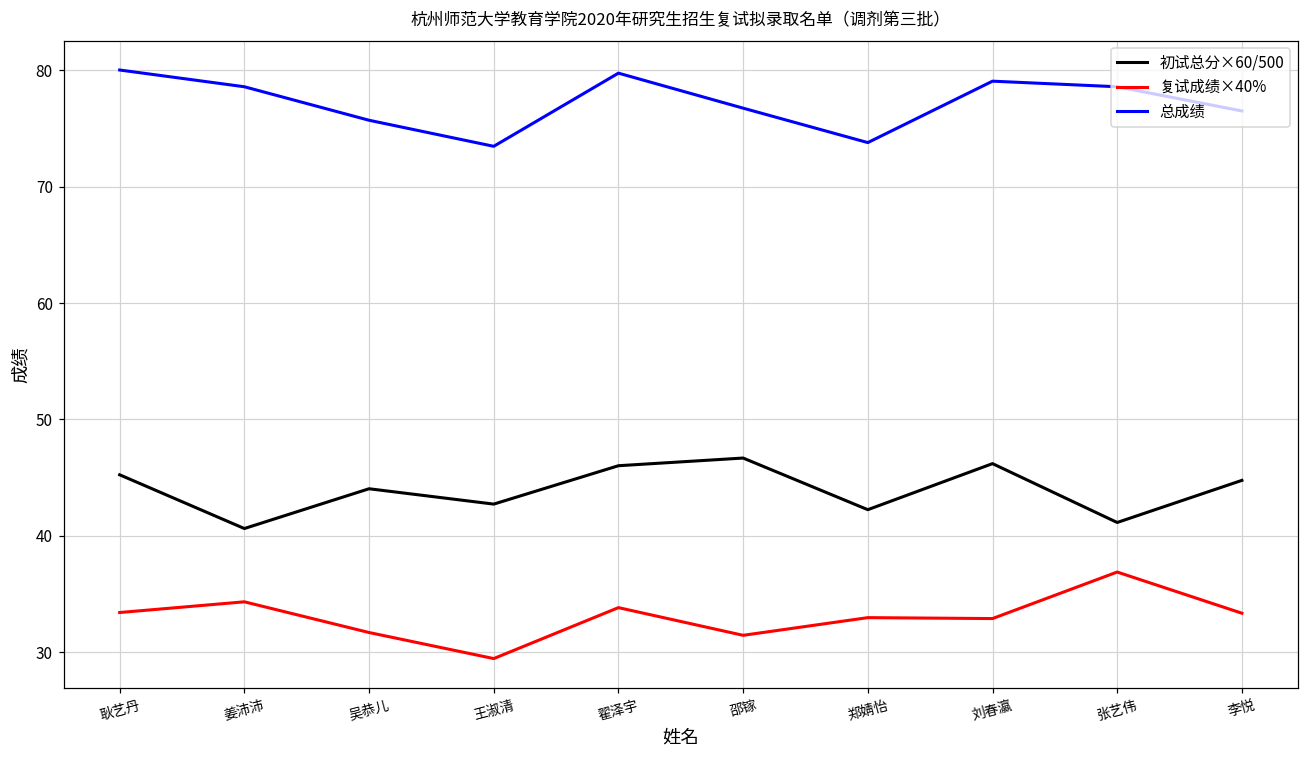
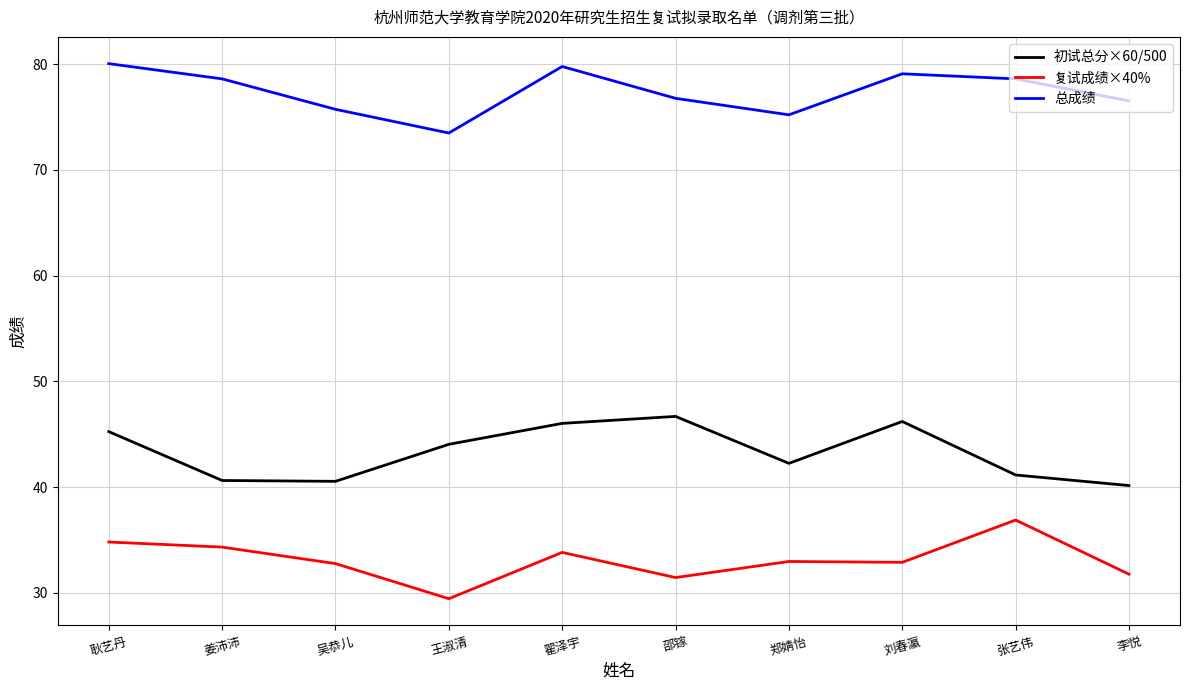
复试成绩×40%, 耿艺丹: 33.4 -> 34.8
初试总分×60/500, 吴恭儿: 44.0 -> 40.5
复试成绩×40%, 吴恭儿: 31.7 -> 32.8
初试总分×60/500, 王淑清: 42.7 -> 44.0
总成绩, 郑婧怡: 73.8 -> 75.2
初试总分×60/500, 李悦: 44.8 -> 40.1
复试成绩×40%, 李悦: 33.3 -> 31.8
